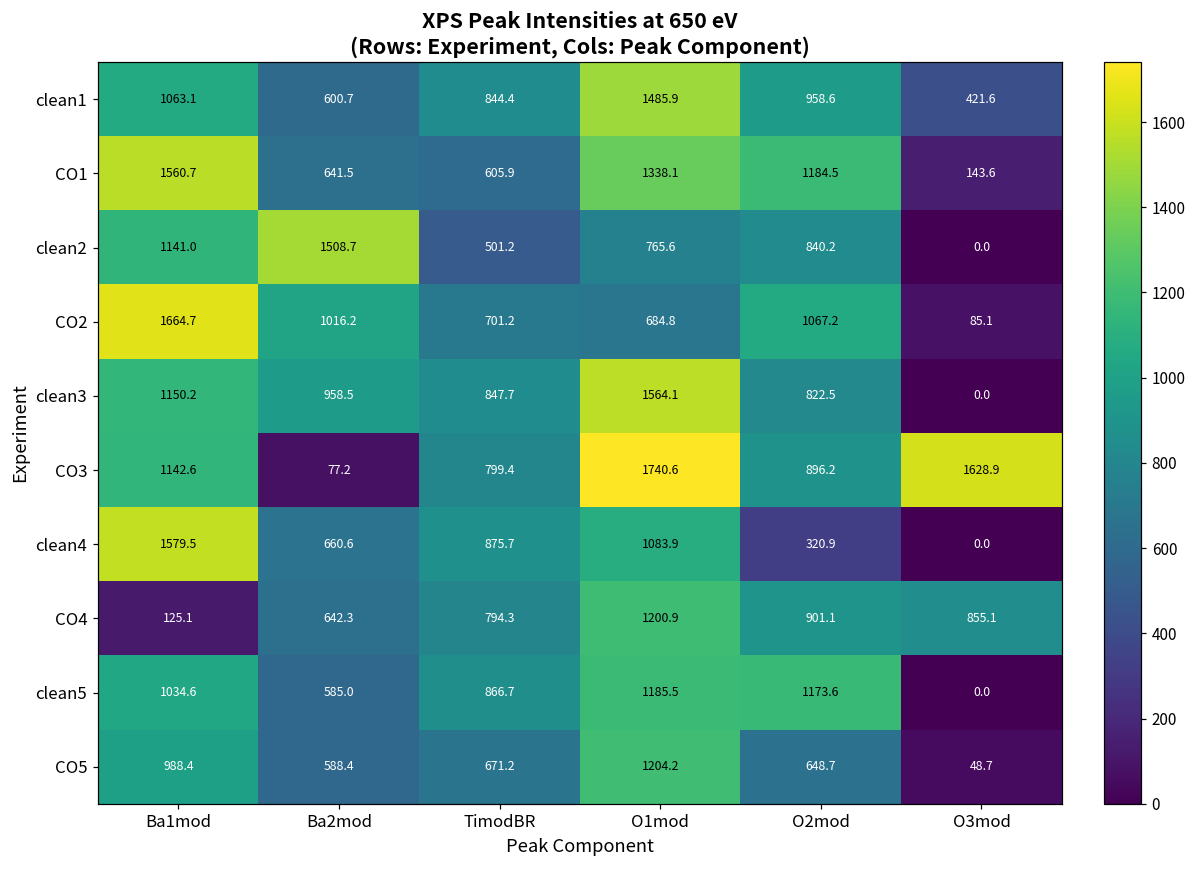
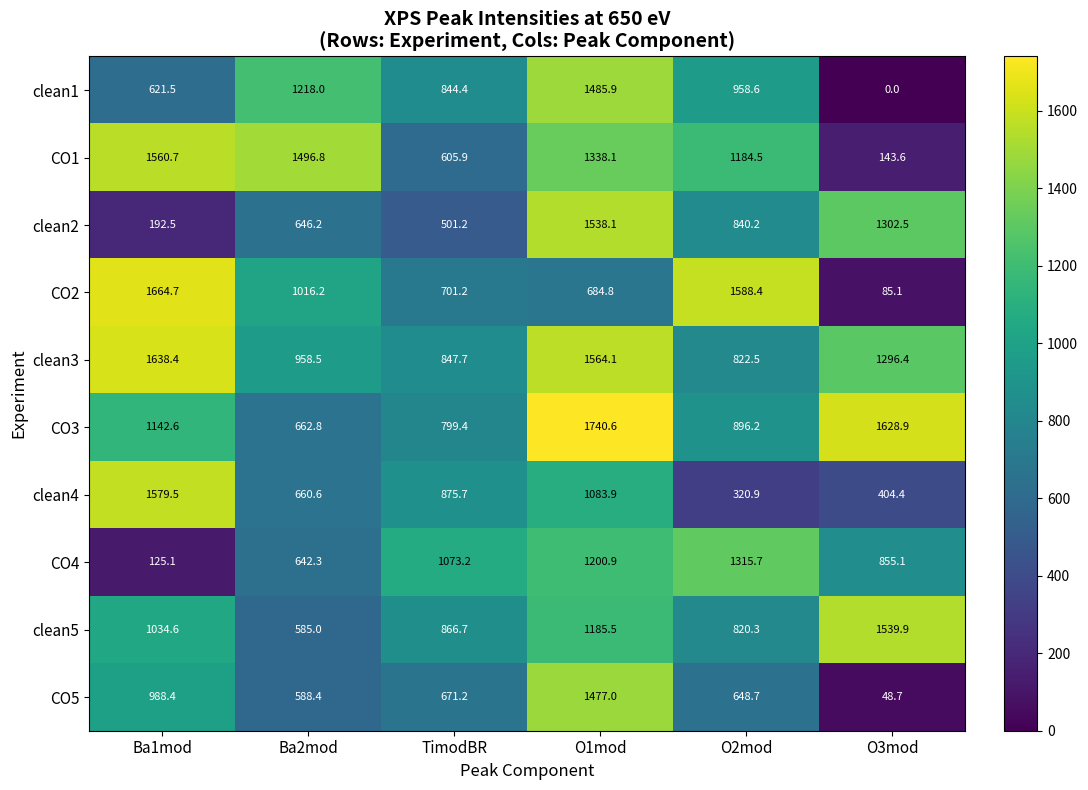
clean1, Ba1mod: 1063.1 -> 621.5
clean1, Ba2mod: 600.7 -> 1218.0
clean1, O3mod: 421.6 -> 0.0
CO1, Ba2mod: 641.5 -> 1496.8
clean2, Ba1mod: 1141.0 -> 192.5
clean2, Ba2mod: 1508.7 -> 646.2
clean2, O1mod: 765.6 -> 1538.1
clean2, O3mod: 0.0 -> 1302.5
CO2, O2mod: 1067.2 -> 1588.4
clean3, Ba1mod: 1150.2 -> 1638.4
clean3, O3mod: 0.0 -> 1296.4
CO3, Ba2mod: 77.2 -> 662.8
clean4, O3mod: 0.0 -> 404.4
CO4, TimodBR: 794.3 -> 1073.2
CO4, O2mod: 901.1 -> 1315.7
clean5, O2mod: 1173.6 -> 820.3
clean5, O3mod: 0.0 -> 1539.9
CO5, O1mod: 1204.2 -> 1477.0
